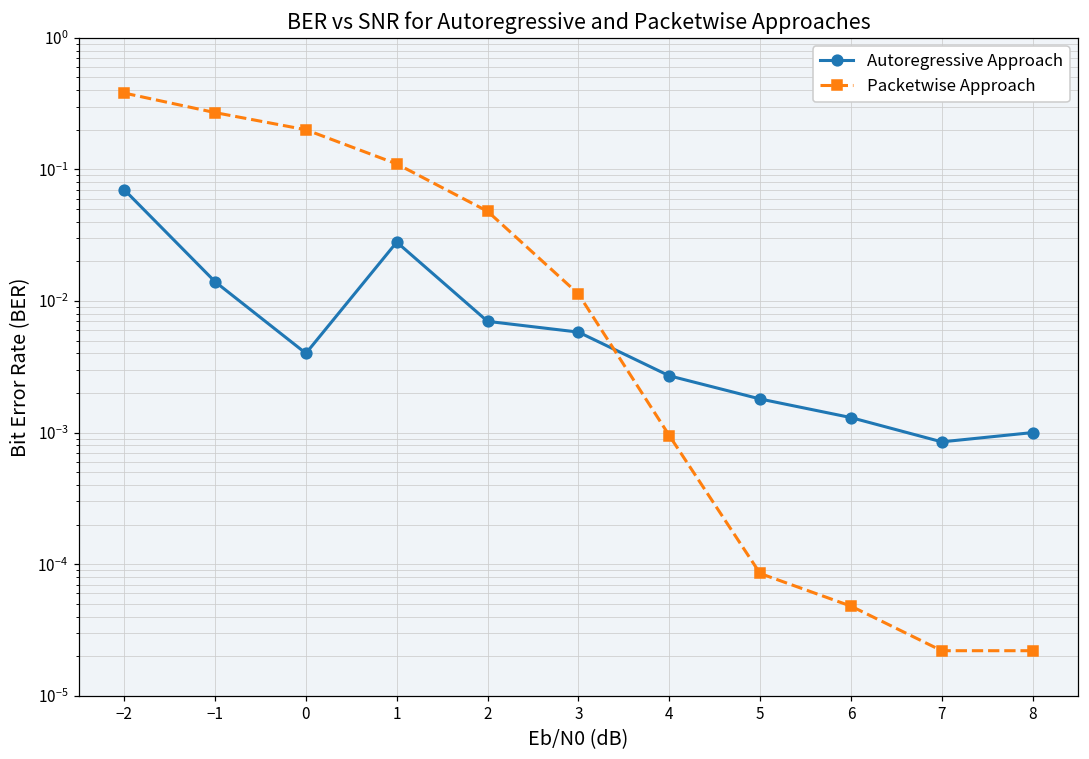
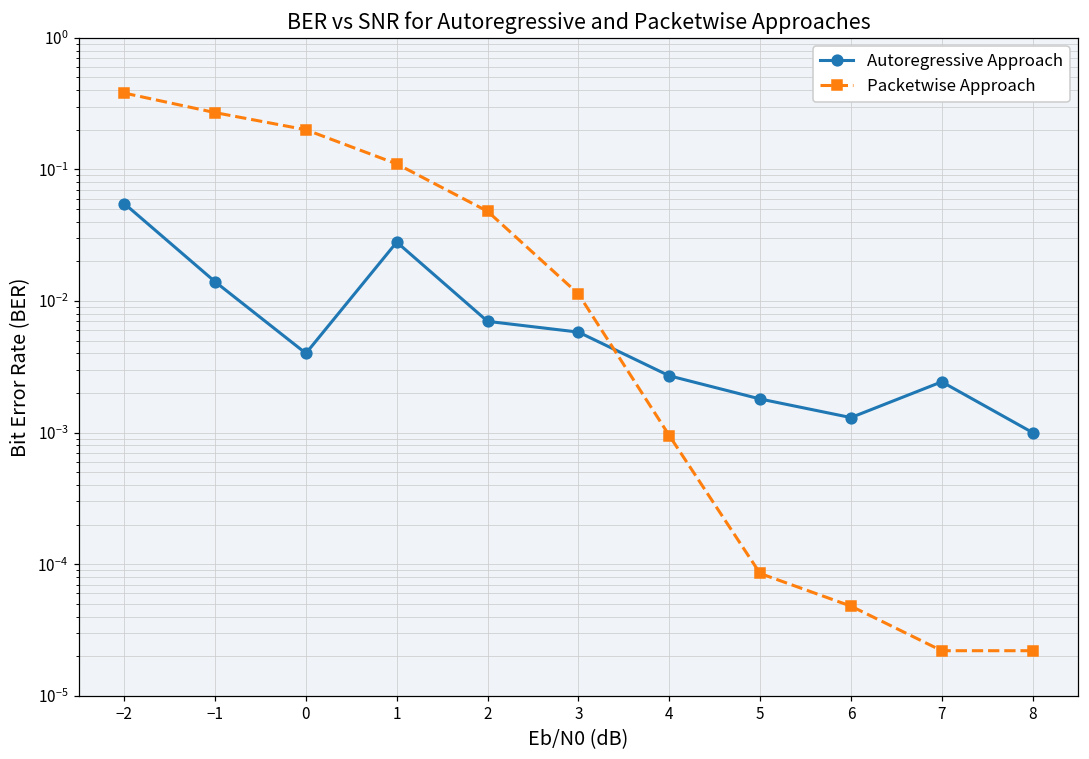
Autoregressive Approach, −2: 0.07 -> 0.06
Autoregressive Approach, 7: 0.0009 -> 0.0024
